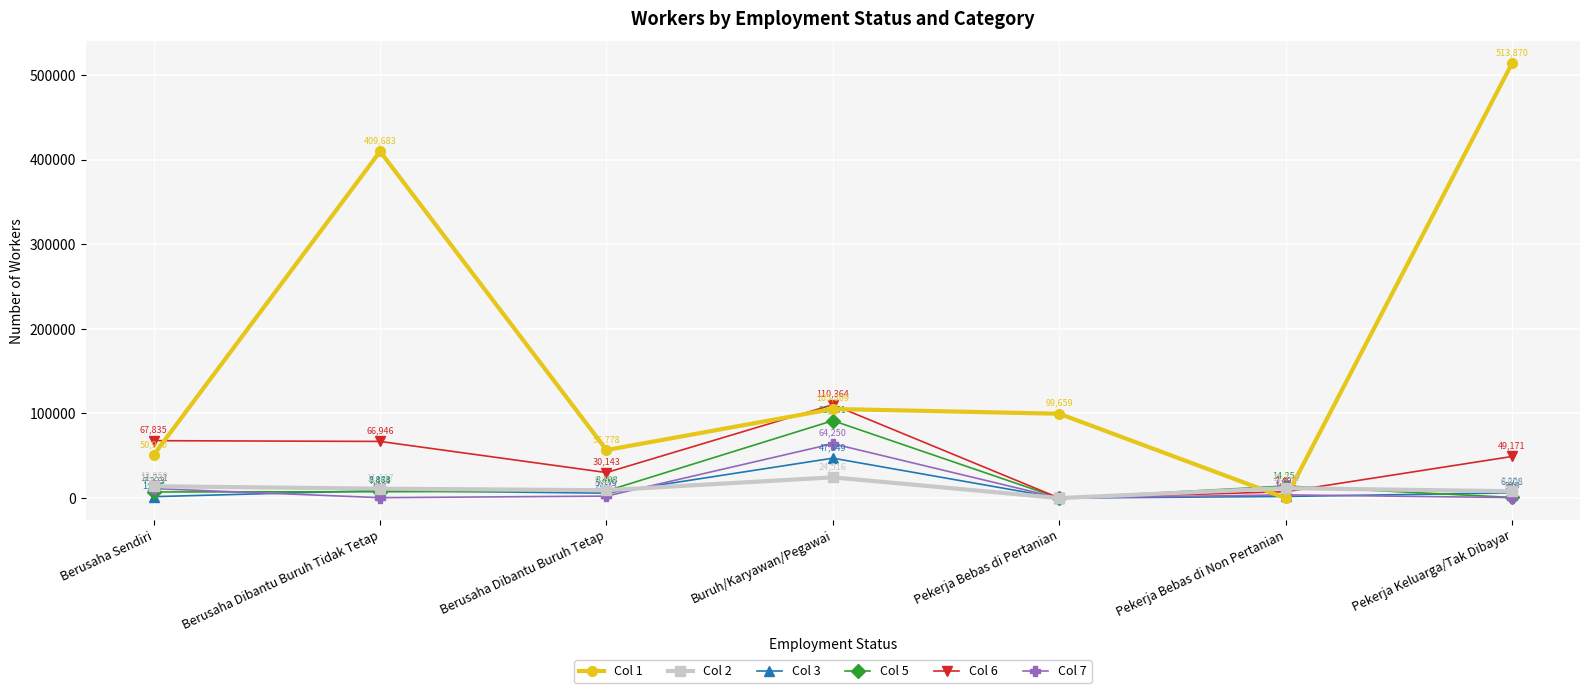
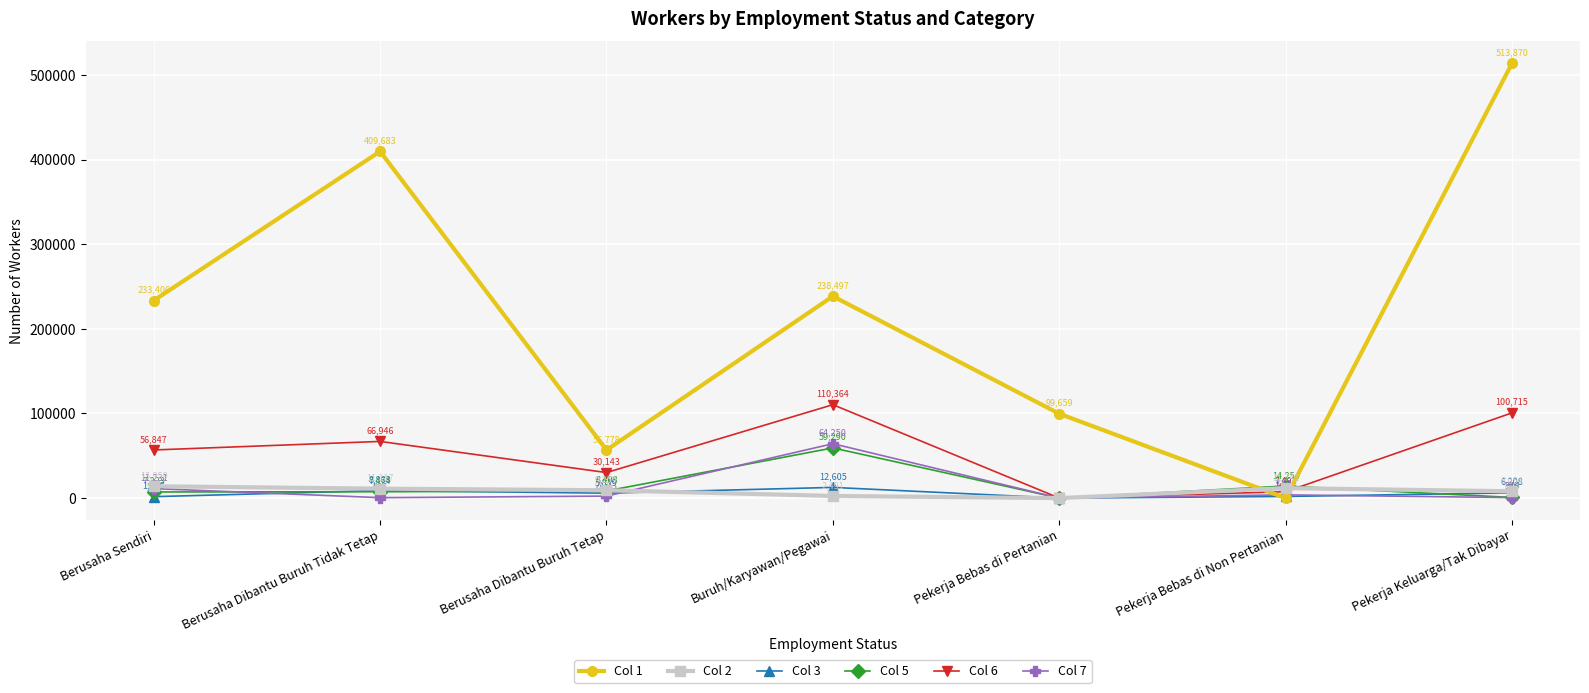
Col 1, Berusaha Sendiri: 50,930 -> 233,406
Col 6, Berusaha Sendiri: 67,835 -> 56,847
Col 1, Buruh/Karyawan/Pegawai: 105,309 -> 238,497
Col 2, Buruh/Karyawan/Pegawai: 20000 -> 0
Col 3, Buruh/Karyawan/Pegawai: 47,149 -> 12,605
Col 5, Buruh/Karyawan/Pegawai: 91,501 -> 59,290
Col 6, Pekerja Keluarga/Tak Dibayar: 49,171 -> 100,715
